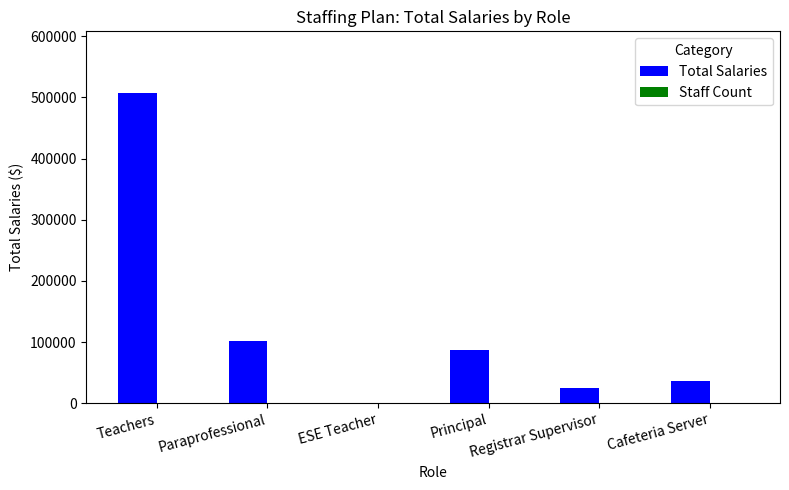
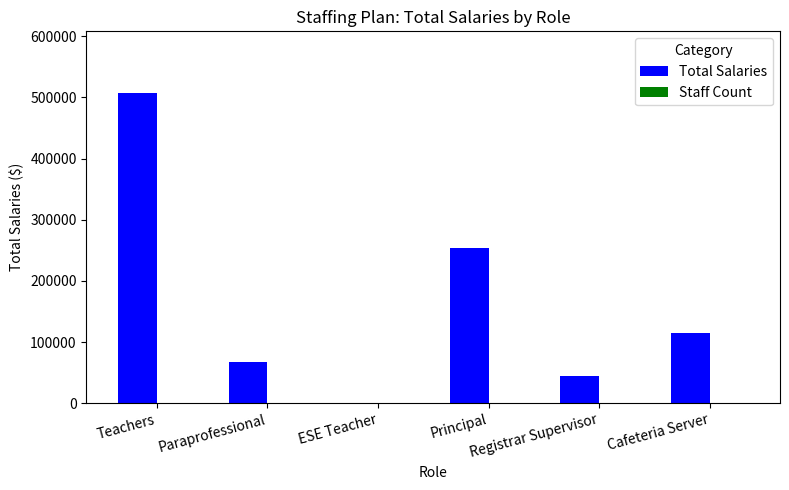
Total Salaries, Paraprofessional: 100000 -> 70000
Total Salaries, Principal: 90000 -> 250000
Total Salaries, Registrar Supervisor: 20000 -> 40000
Total Salaries, Cafeteria Server: 40000 -> 110000
